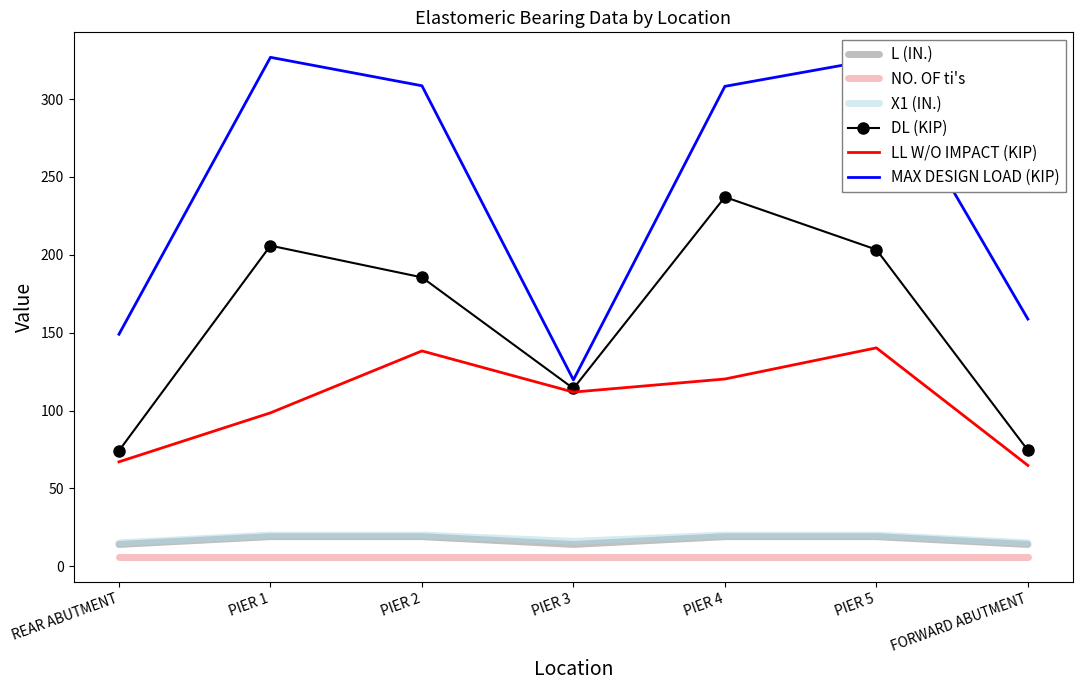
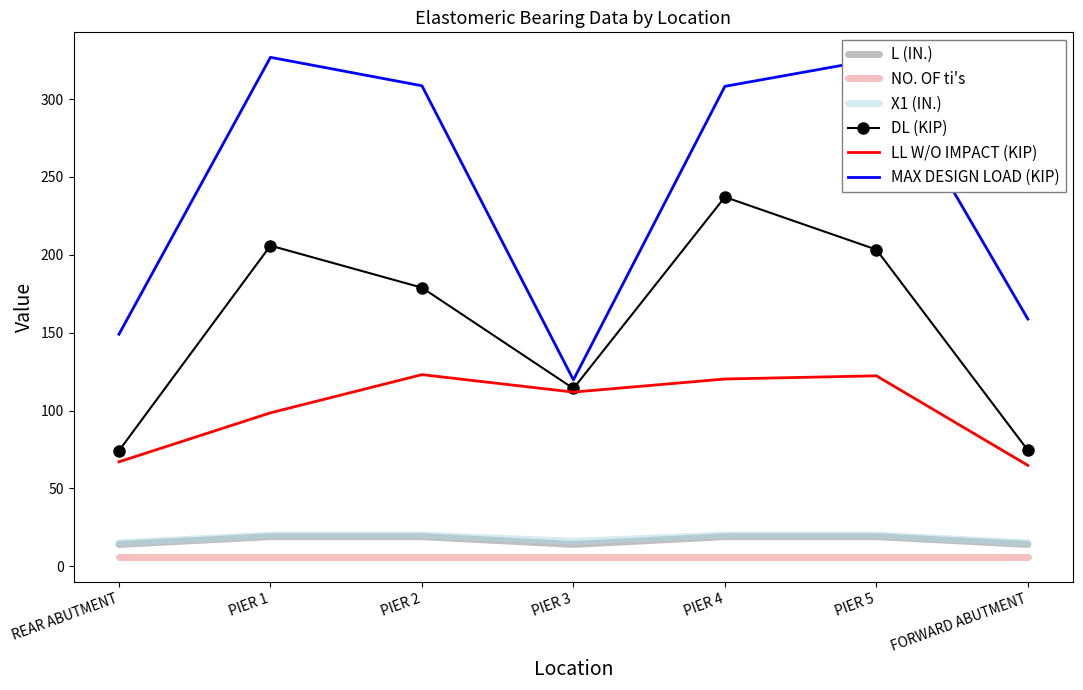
DL (KIP), PIER 2: 186 -> 179
LL W/O IMPACT (KIP), PIER 2: 138 -> 123
LL W/O IMPACT (KIP), PIER 5: 140 -> 122
